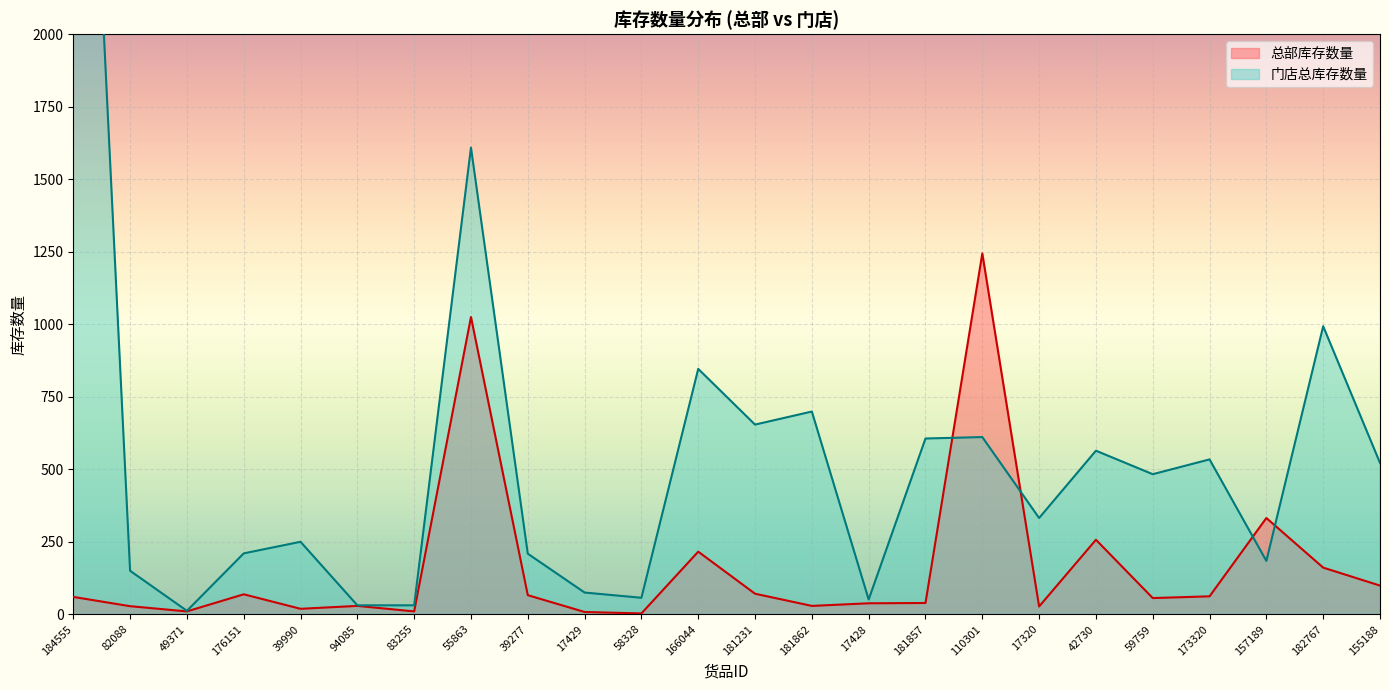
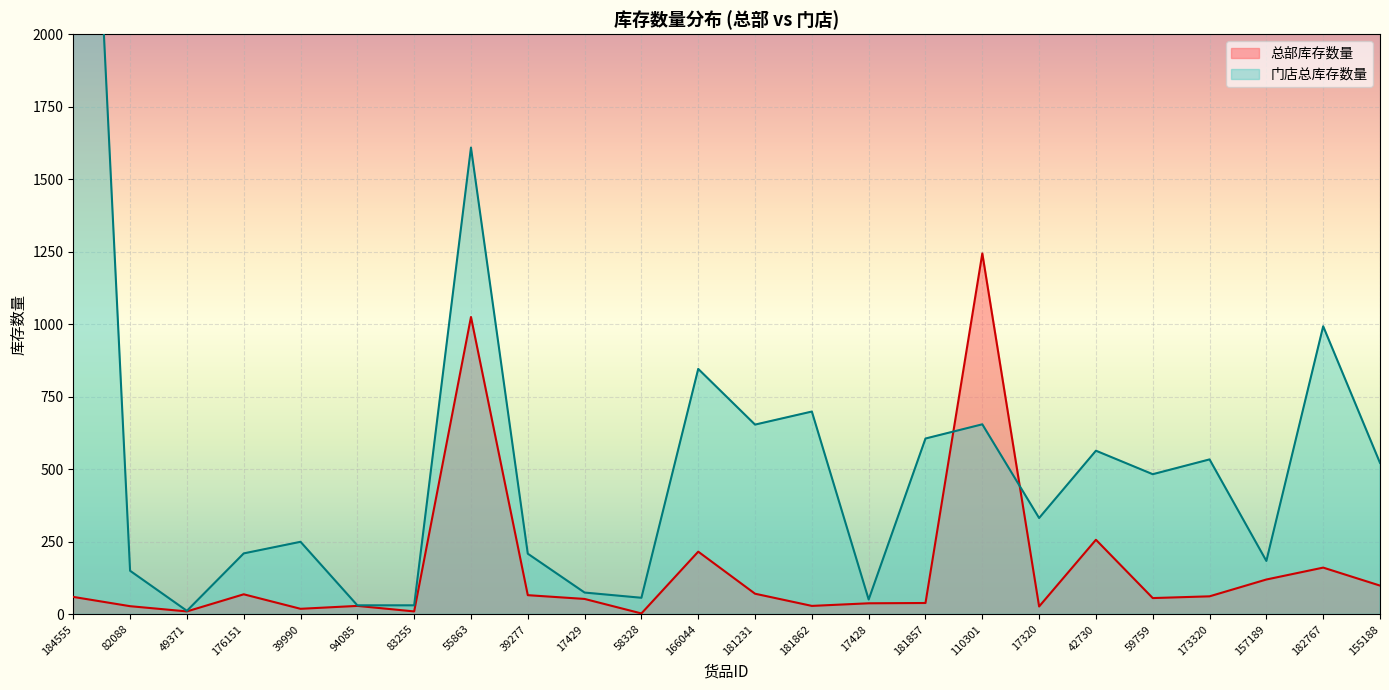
总部库存数量, 17429: 10 -> 50
门店总库存数量, 110301: 610 -> 660
总部库存数量, 157189: 330 -> 120
